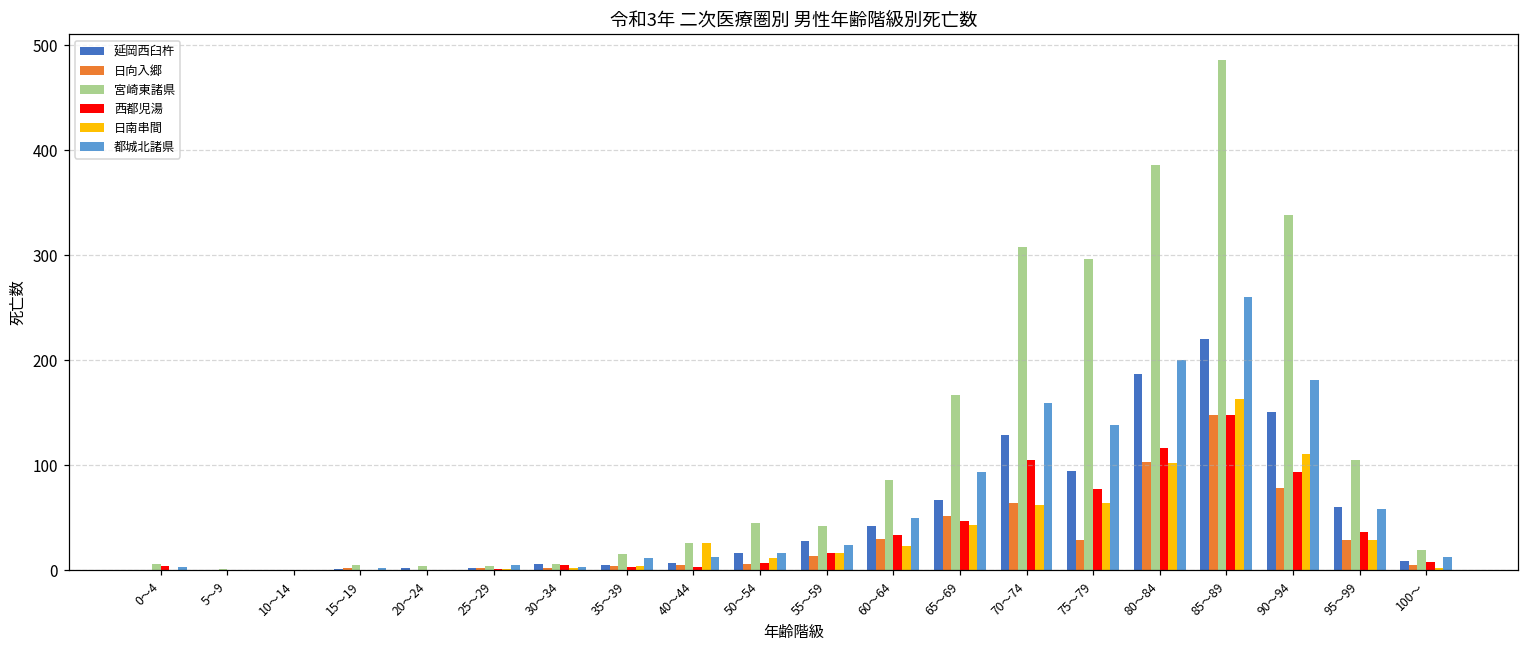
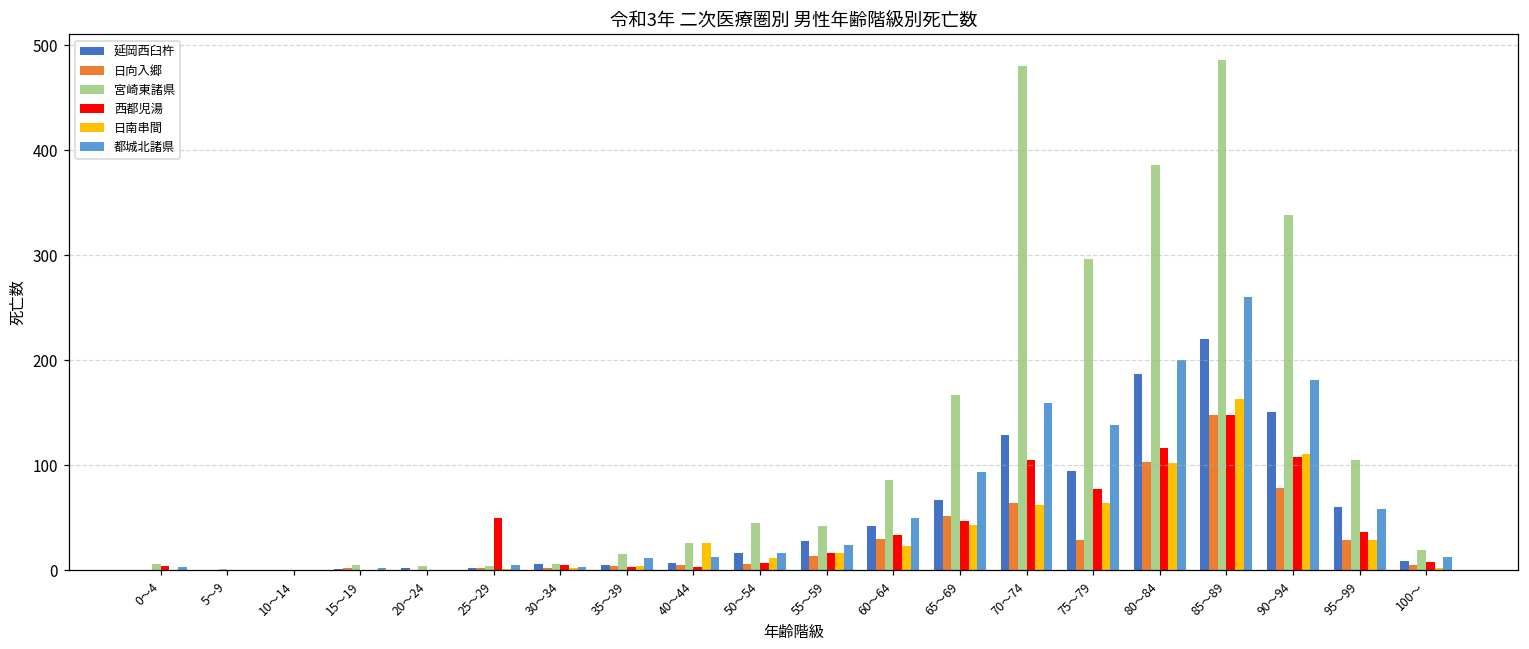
西都児湯, 25～29: 0 -> 50
宮崎東諸県, 70～74: 310 -> 480
西都児湯, 90～94: 90 -> 110
